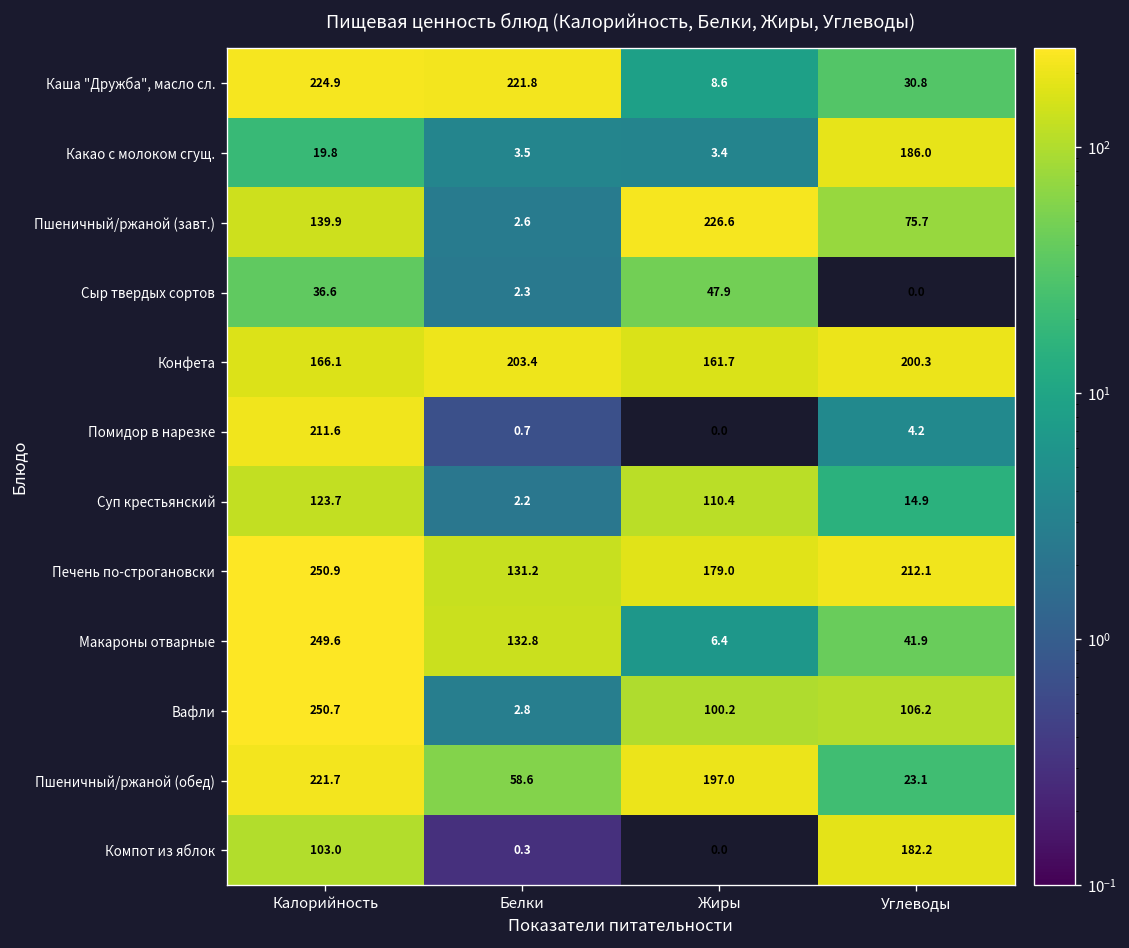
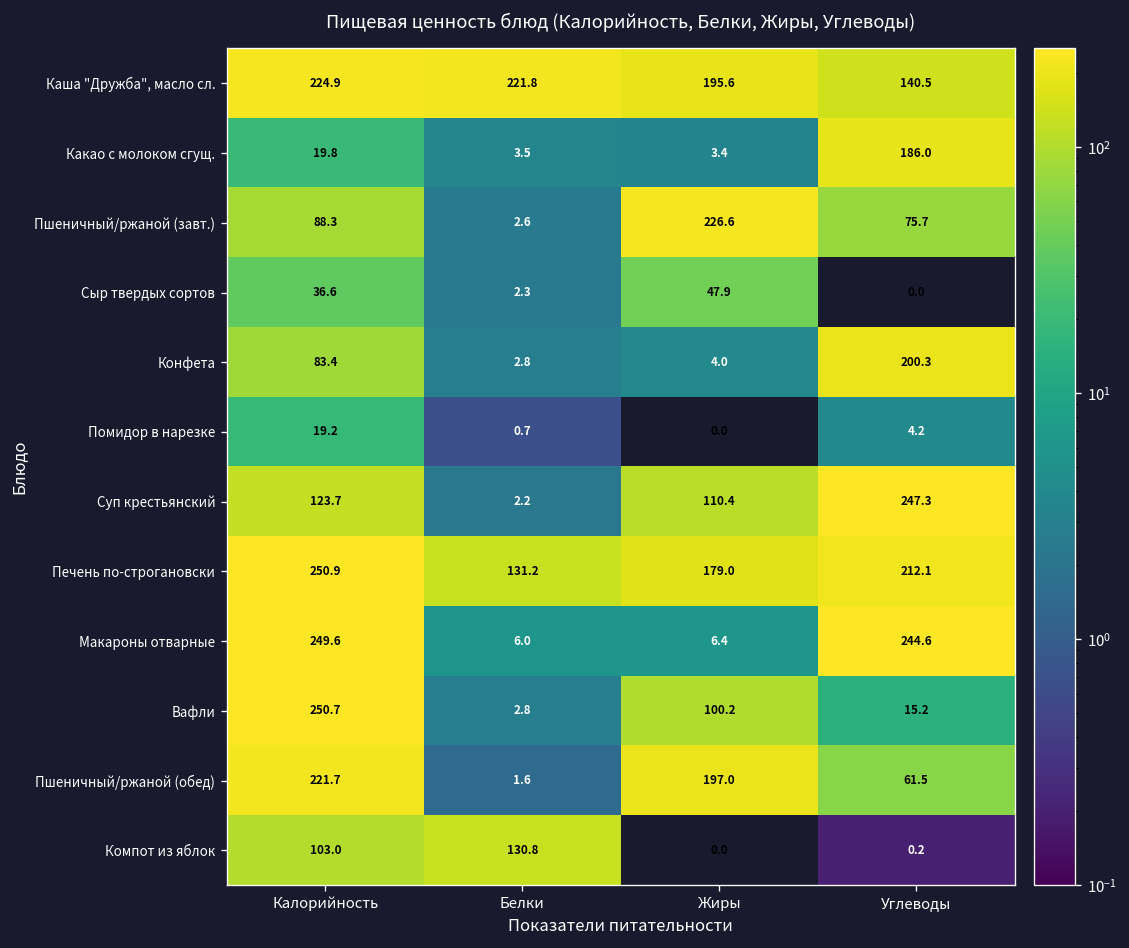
Каша "Дружба", масло сл., Жиры: 8.6 -> 195.6
Каша "Дружба", масло сл., Углеводы: 30.8 -> 140.5
Пшеничный/ржаной (завт.), Калорийность: 139.9 -> 88.3
Конфета, Калорийность: 166.1 -> 83.4
Конфета, Белки: 203.4 -> 2.8
Конфета, Жиры: 161.7 -> 4.0
Помидор в нарезке, Калорийность: 211.6 -> 19.2
Суп крестьянский, Углеводы: 14.9 -> 247.3
Макароны отварные, Белки: 132.8 -> 6.0
Макароны отварные, Углеводы: 41.9 -> 244.6
Вафли, Углеводы: 106.2 -> 15.2
Пшеничный/ржаной (обед), Белки: 58.6 -> 1.6
Пшеничный/ржаной (обед), Углеводы: 23.1 -> 61.5
Компот из яблок, Белки: 0.3 -> 130.8
Компот из яблок, Углеводы: 182.2 -> 0.2
